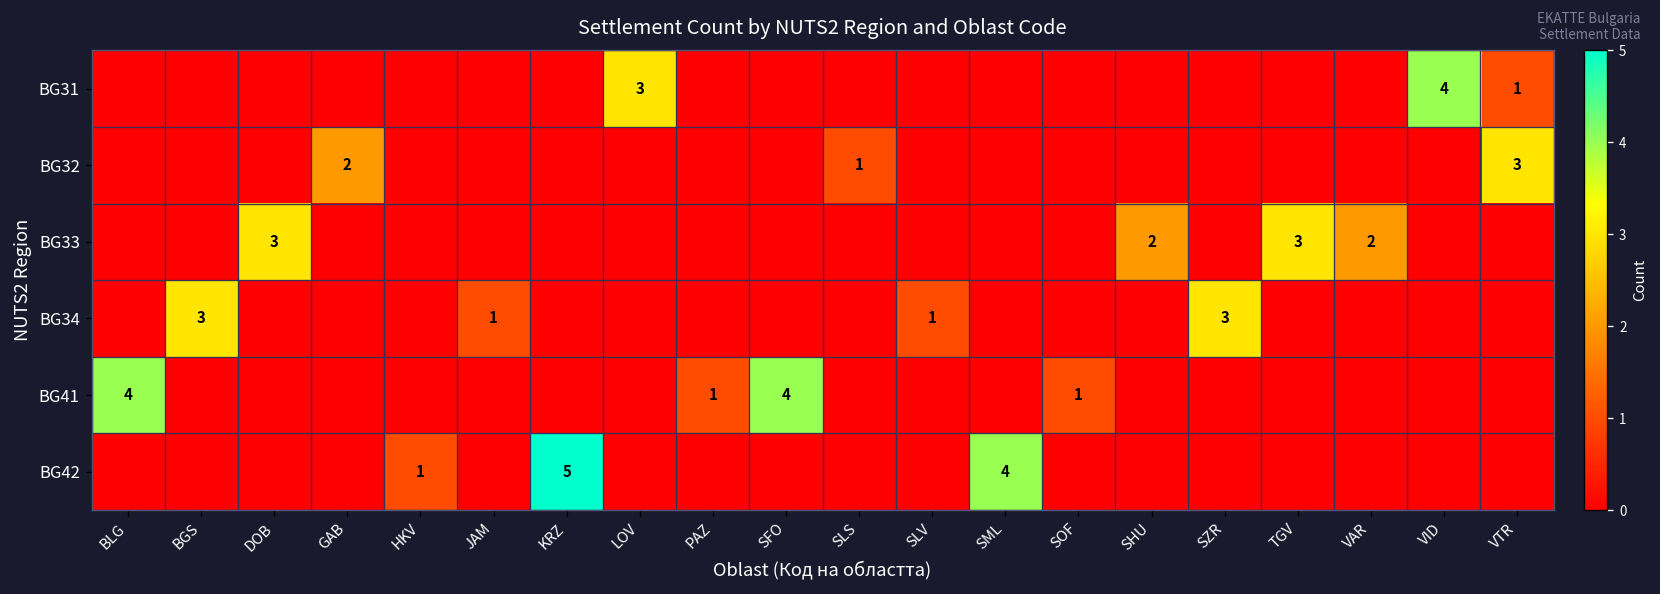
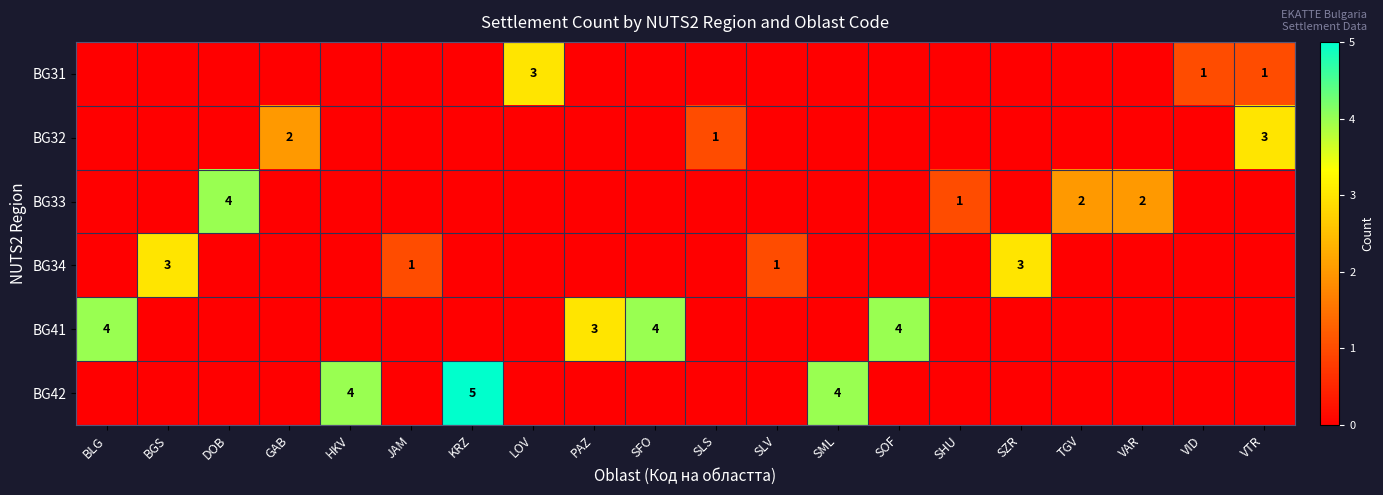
BG31, VID: 4 -> 1
BG33, DOB: 3 -> 4
BG33, SHU: 2 -> 1
BG33, TGV: 3 -> 2
BG41, PAZ: 1 -> 3
BG41, SOF: 1 -> 4
BG42, HKV: 1 -> 4
